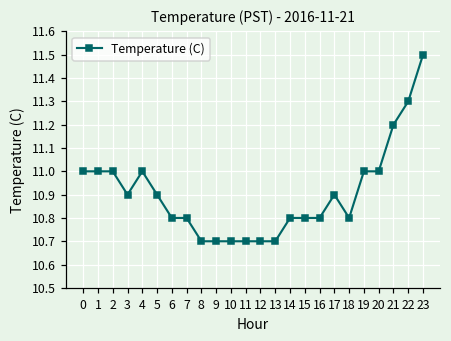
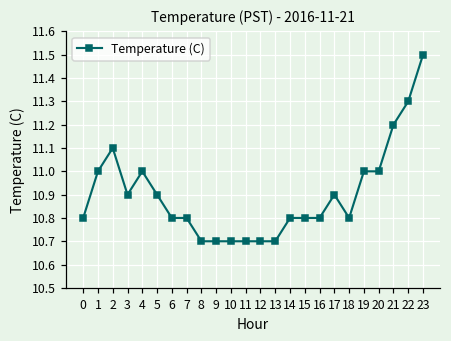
0: 11.0 -> 10.8
2: 11.0 -> 11.1
